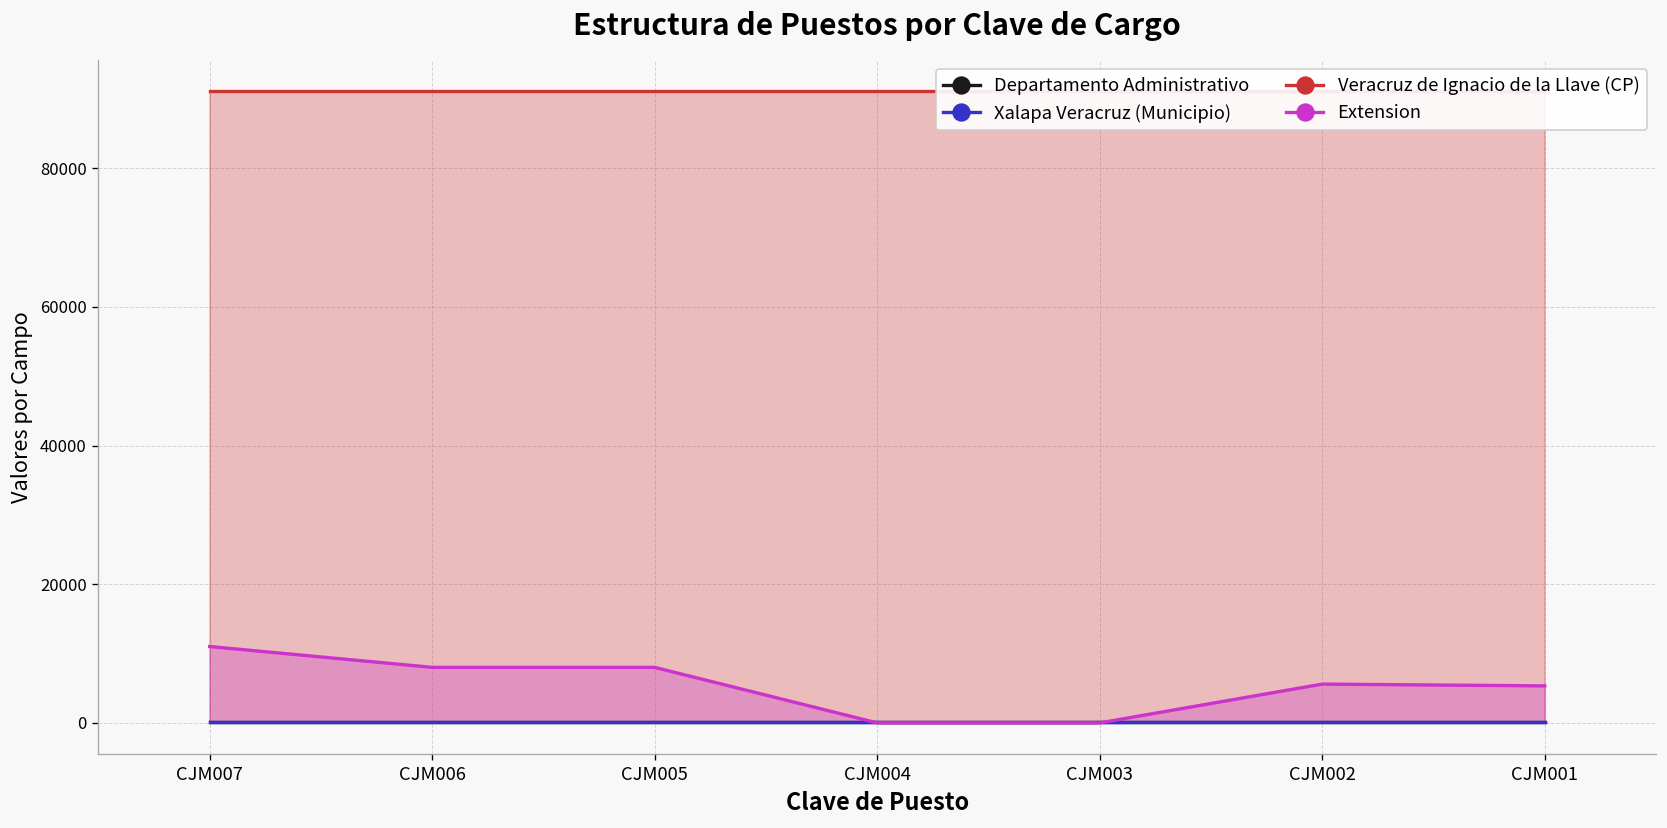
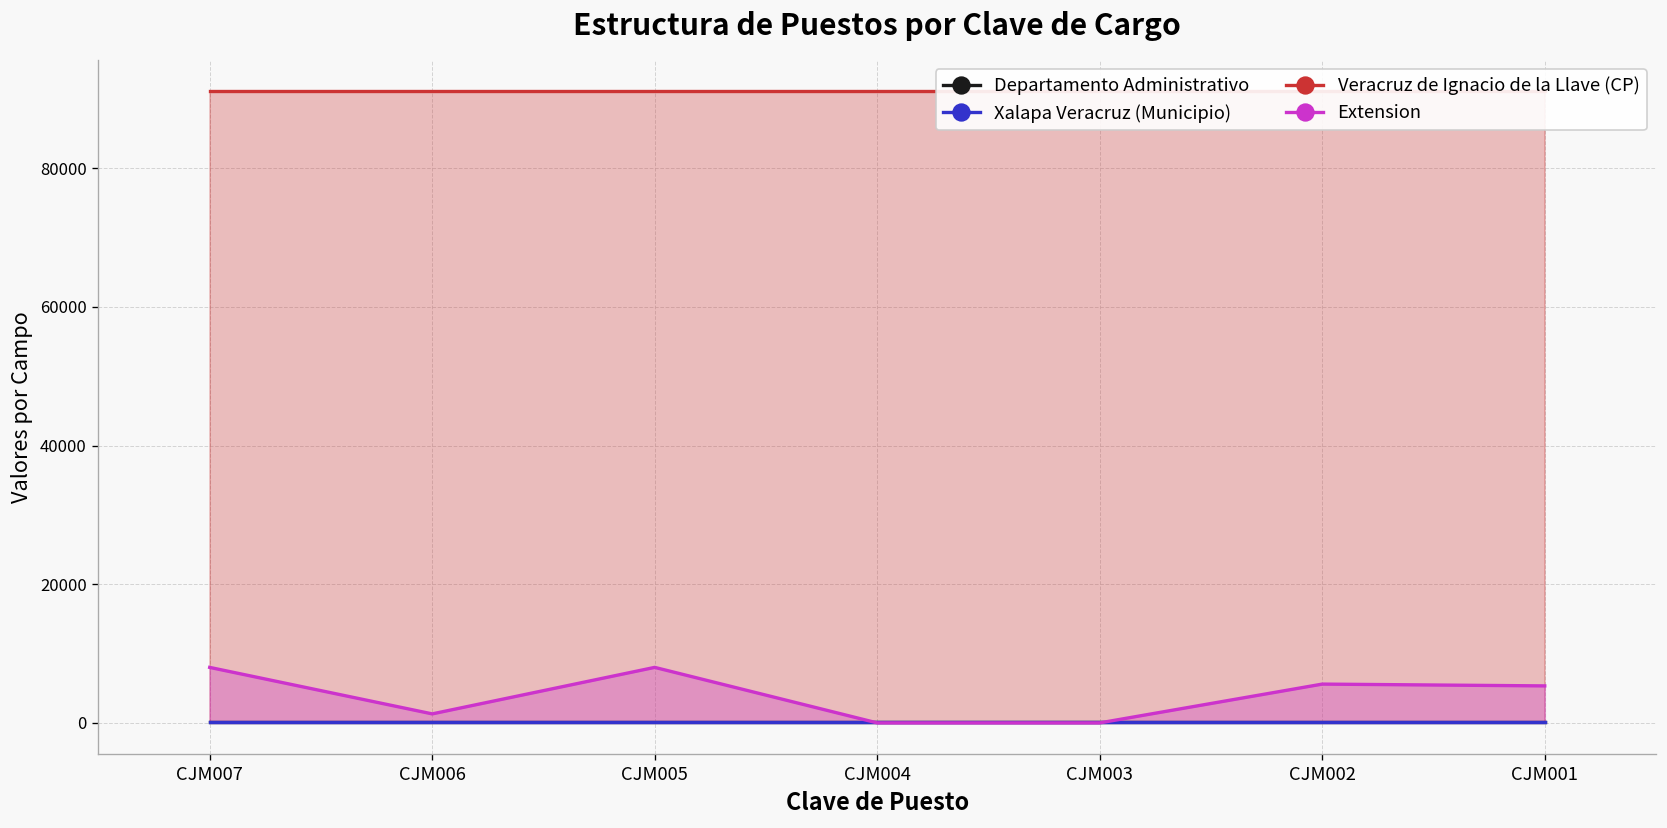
Extension, CJM007: 11000 -> 8000
Extension, CJM006: 8000 -> 1000
